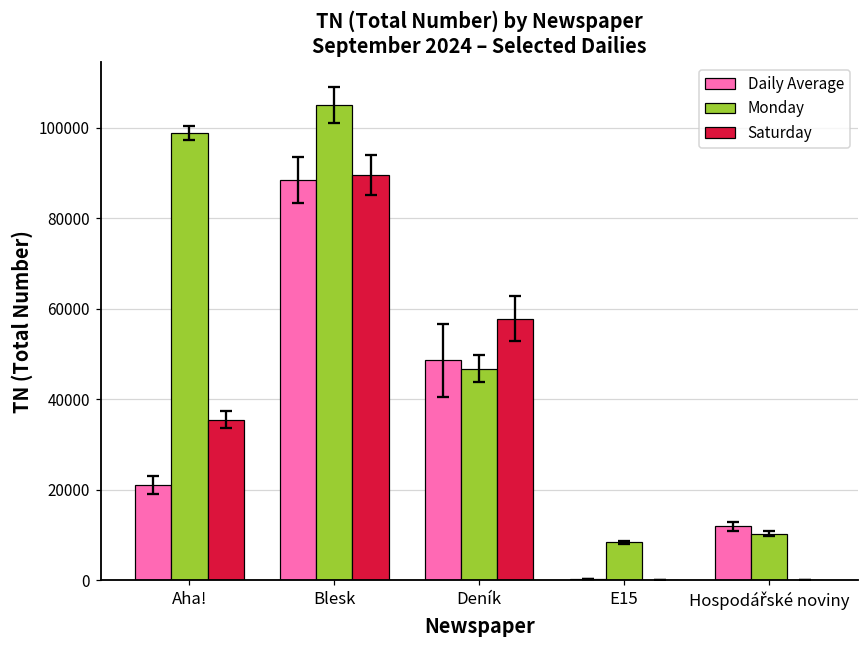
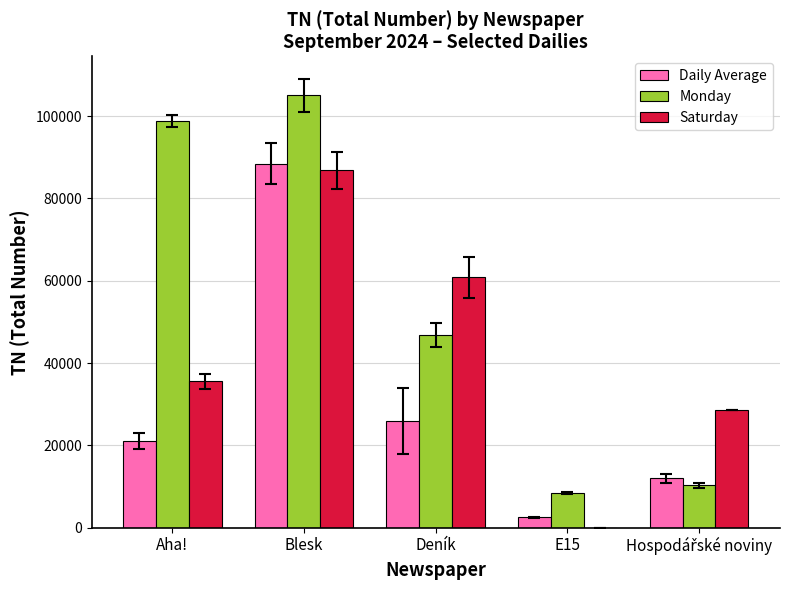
Saturday, Blesk: 90000 -> 87000
Daily Average, Deník: 49000 -> 26000
Saturday, Deník: 58000 -> 61000
Daily Average, E15: 0 -> 3000
Saturday, Hospodářské noviny: 0 -> 29000
